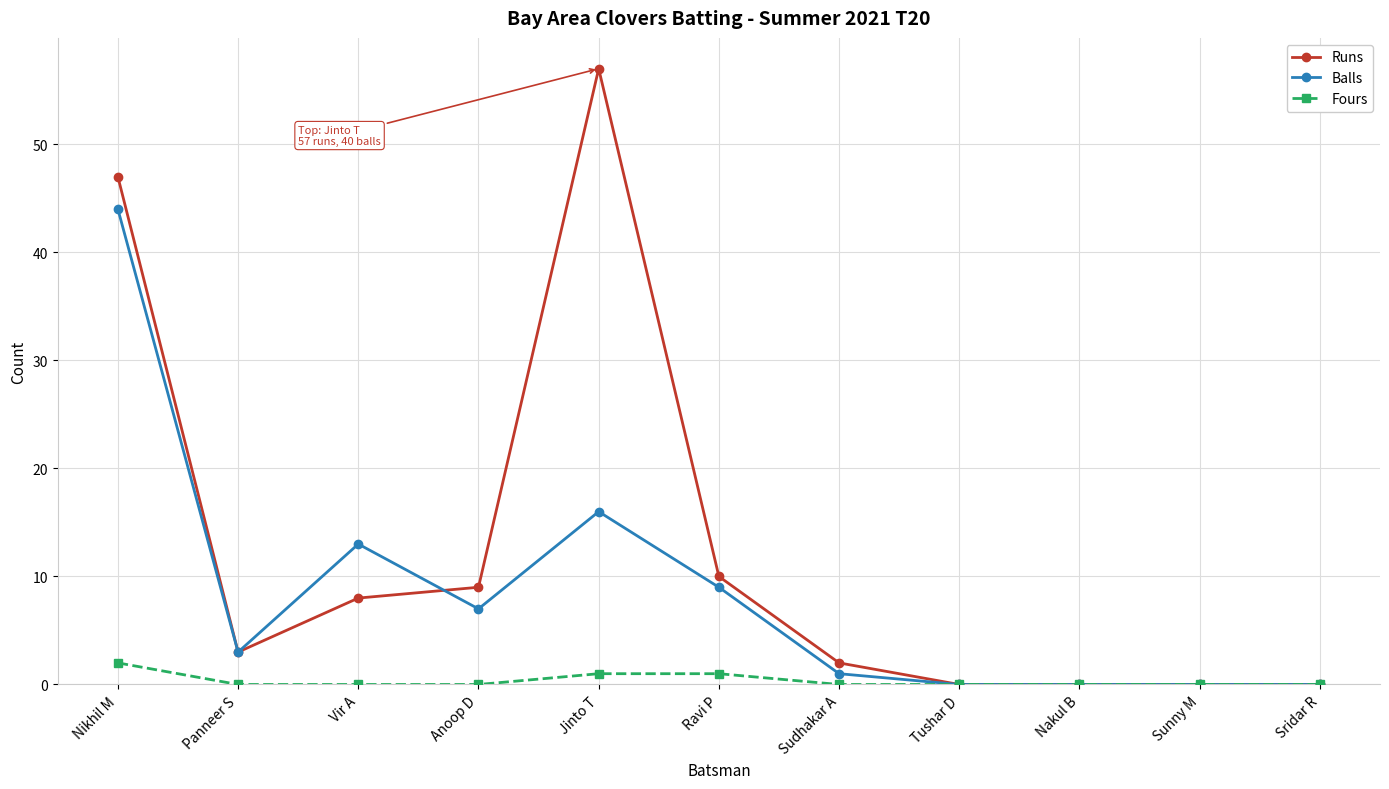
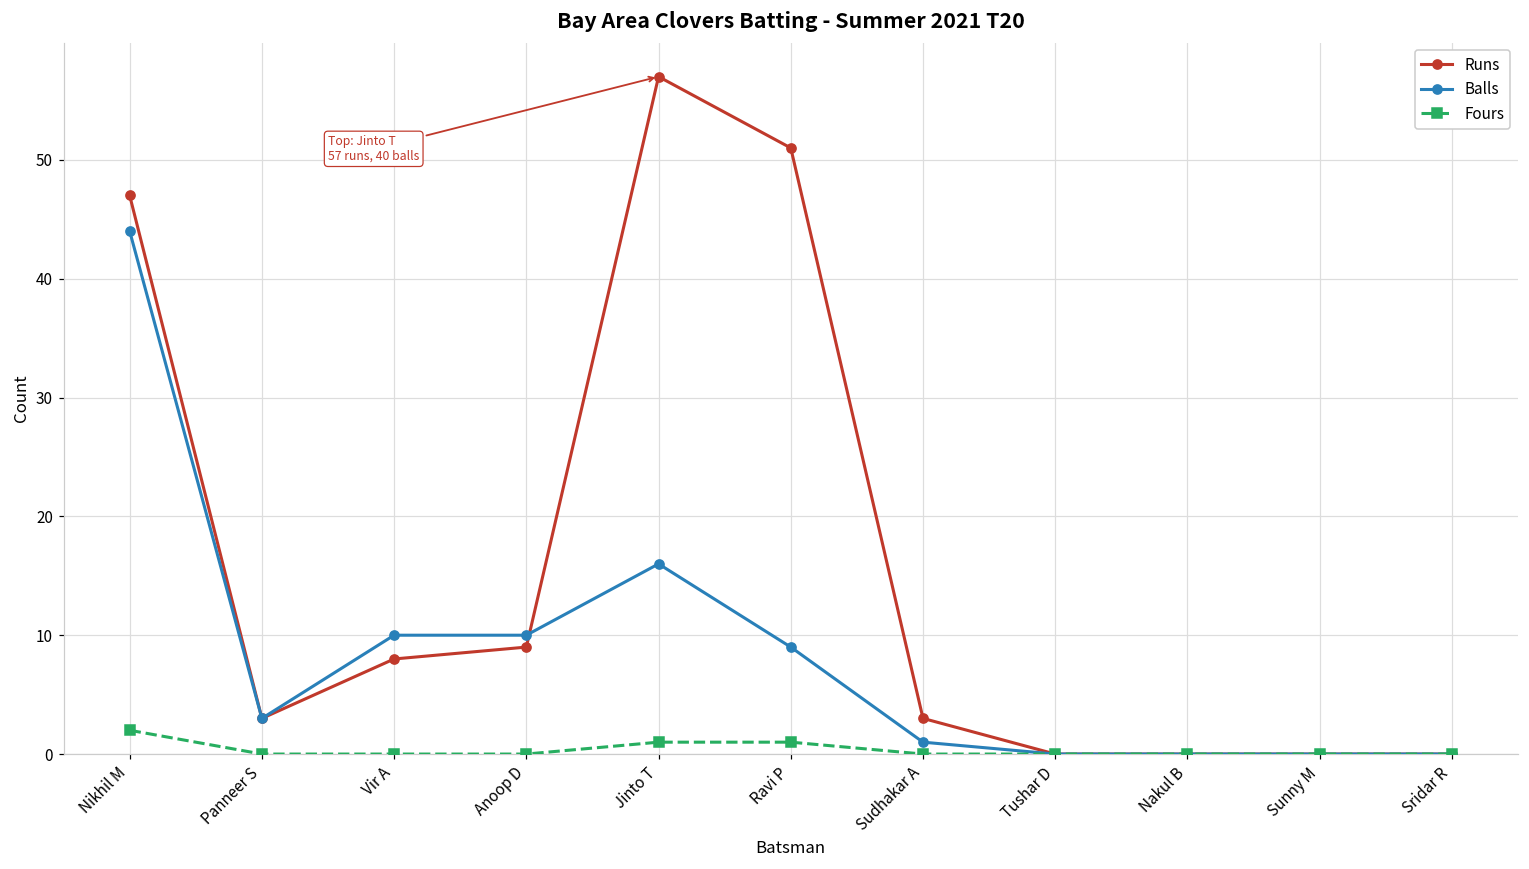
Balls, Vir A: 13 -> 10
Balls, Anoop D: 7 -> 10
Runs, Ravi P: 10 -> 51
Runs, Sudhakar A: 2 -> 3
